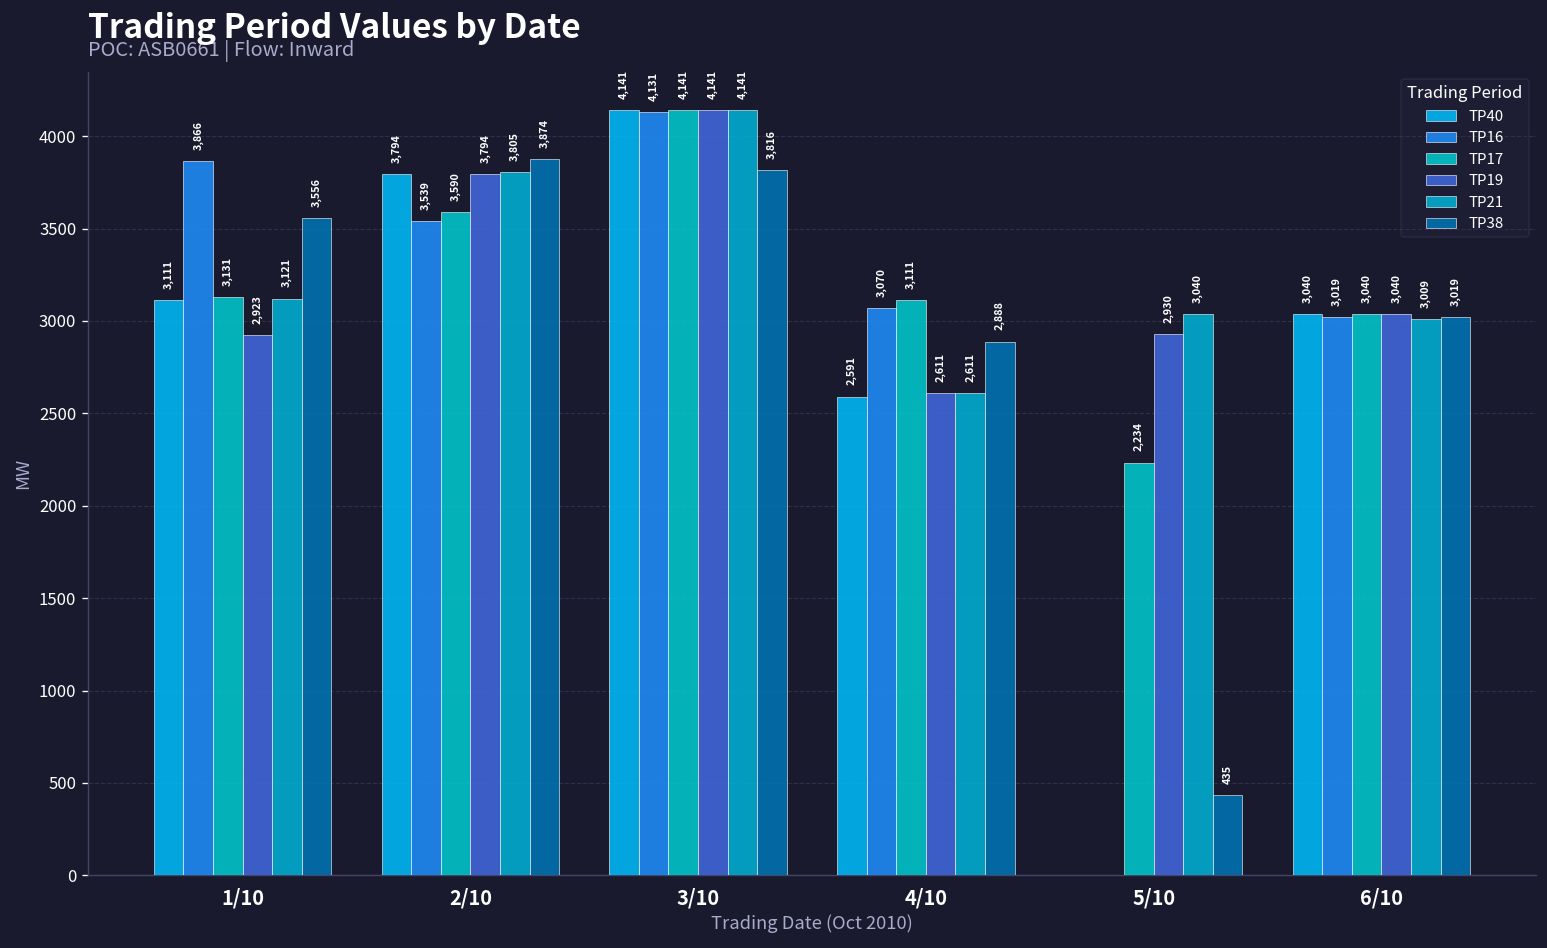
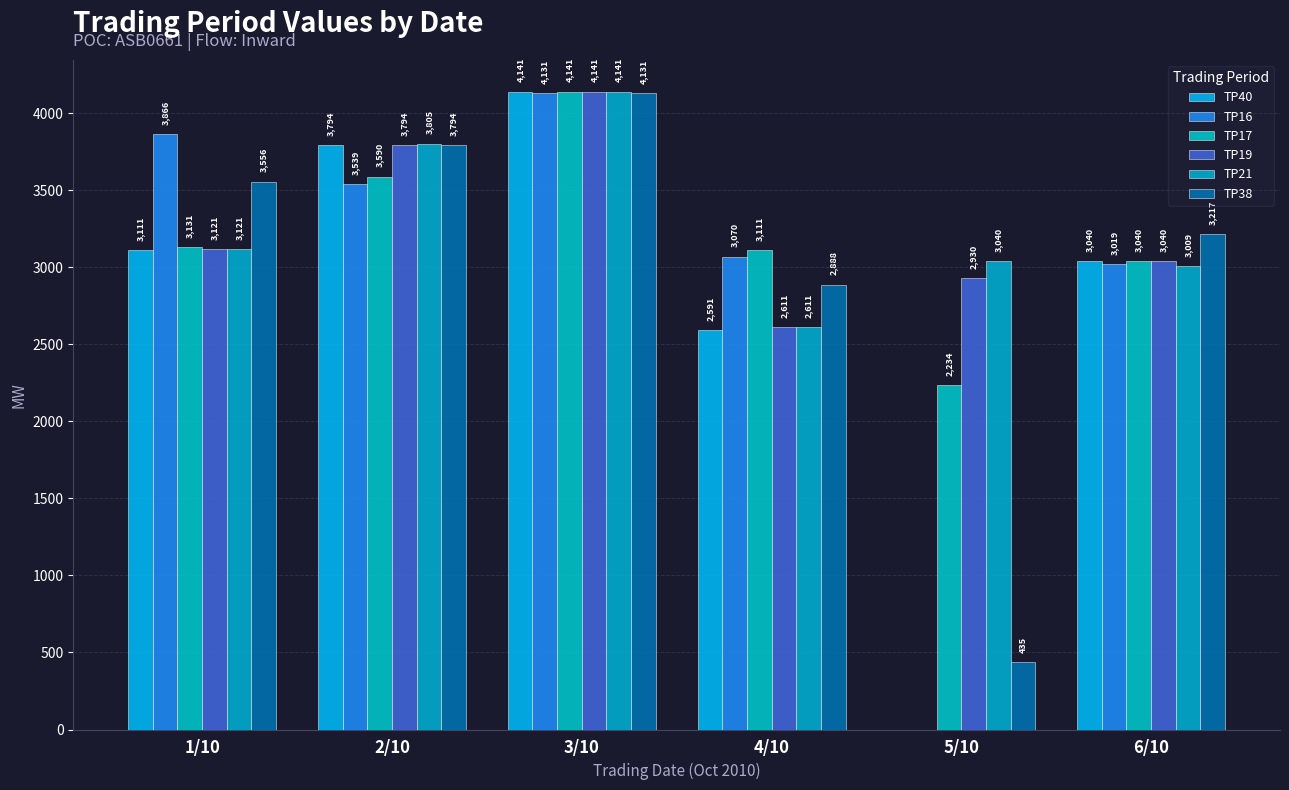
TP19, 1/10: 2,923 -> 3,121
TP38, 2/10: 3,874 -> 3,794
TP38, 3/10: 3,816 -> 4,131
TP38, 6/10: 3020 -> 3220
